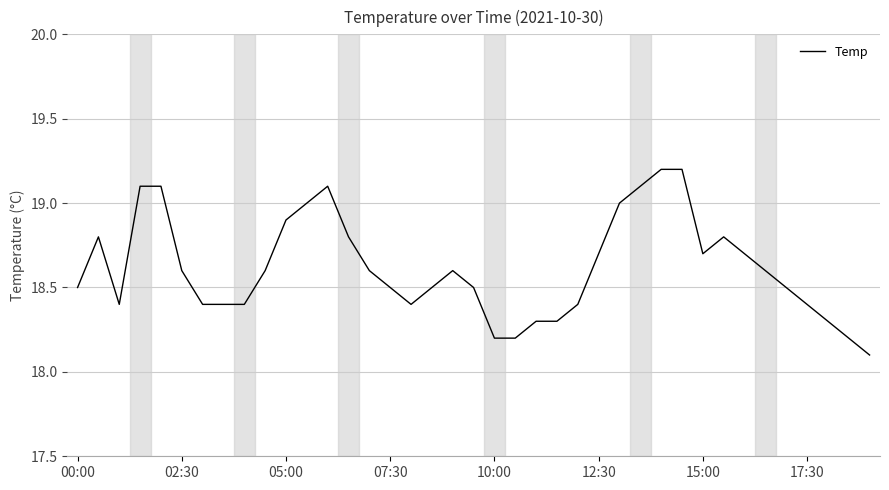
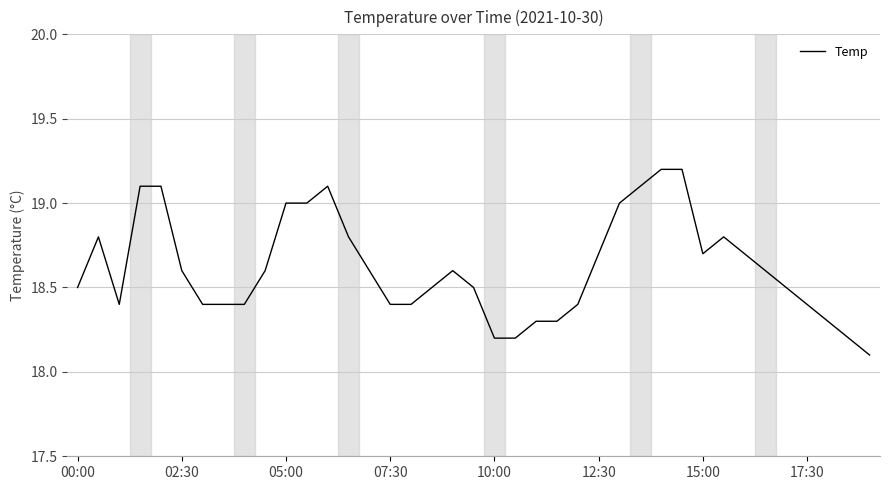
05:00: 18.9 -> 19.0
07:30: 18.5 -> 18.4
